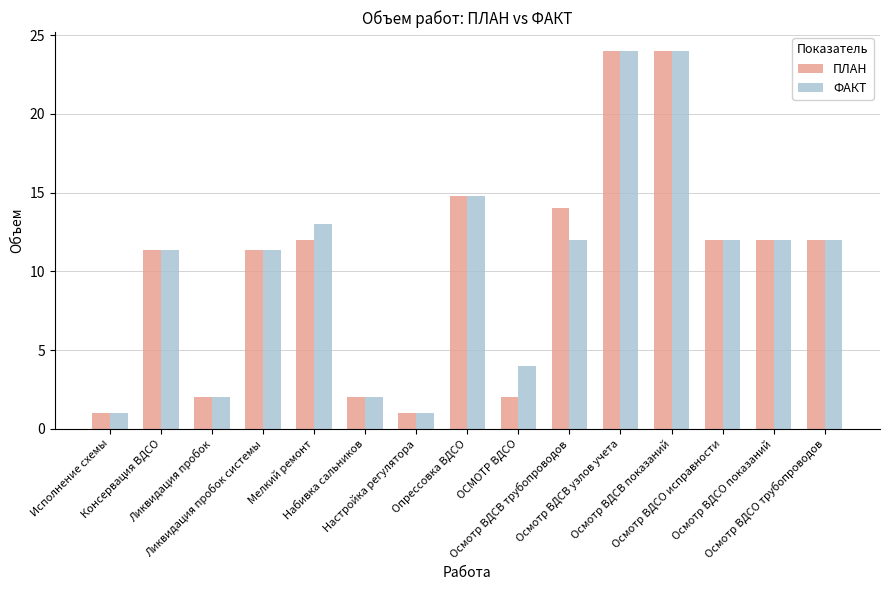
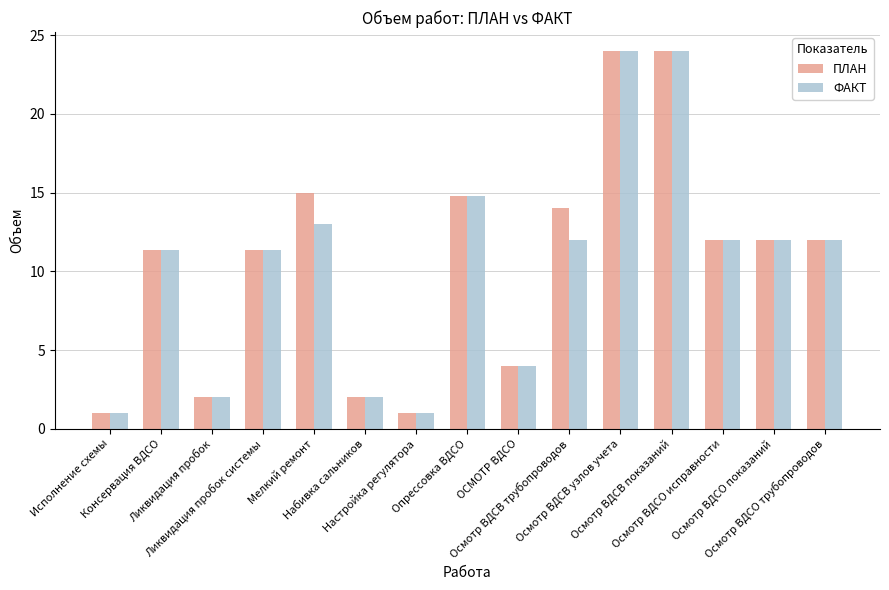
ПЛАН, Мелкий ремонт: 12 -> 15
ПЛАН, ОСМОТР ВДСО: 2 -> 4
